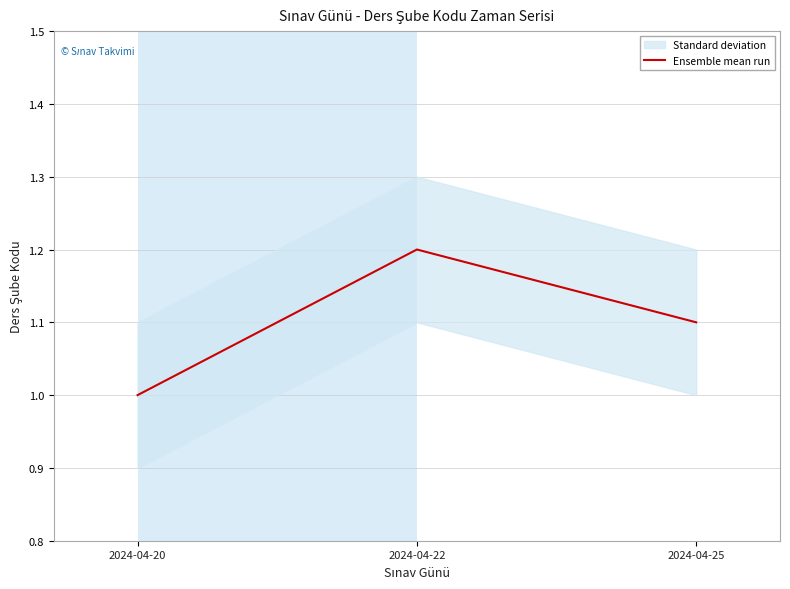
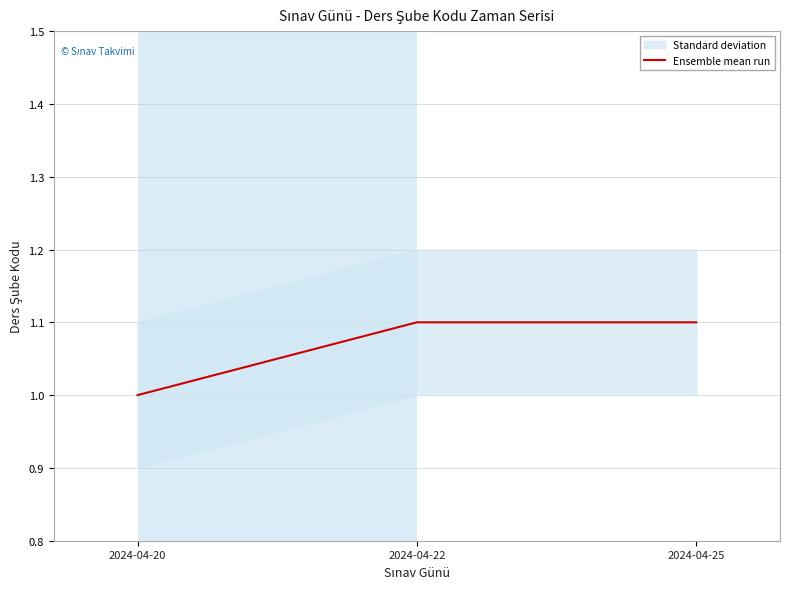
Ensemble mean run, 2024-04-22: 1.2 -> 1.1
